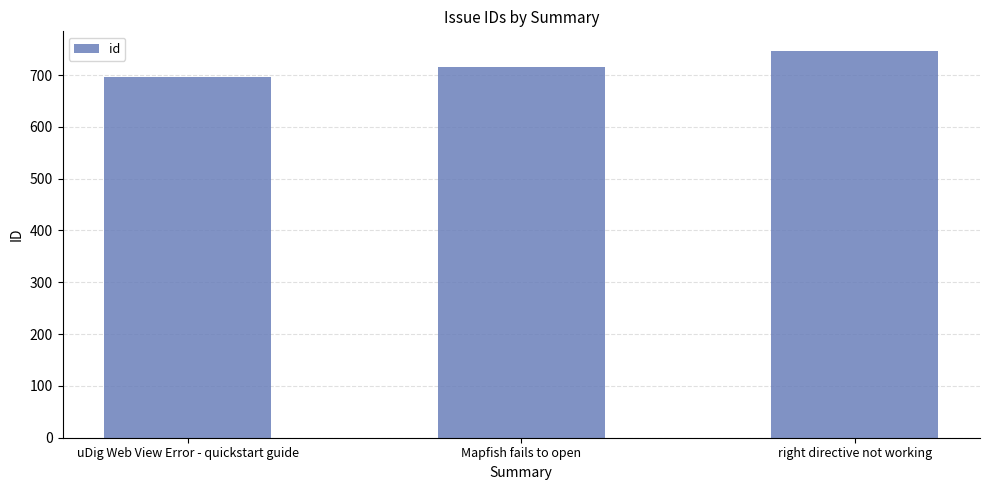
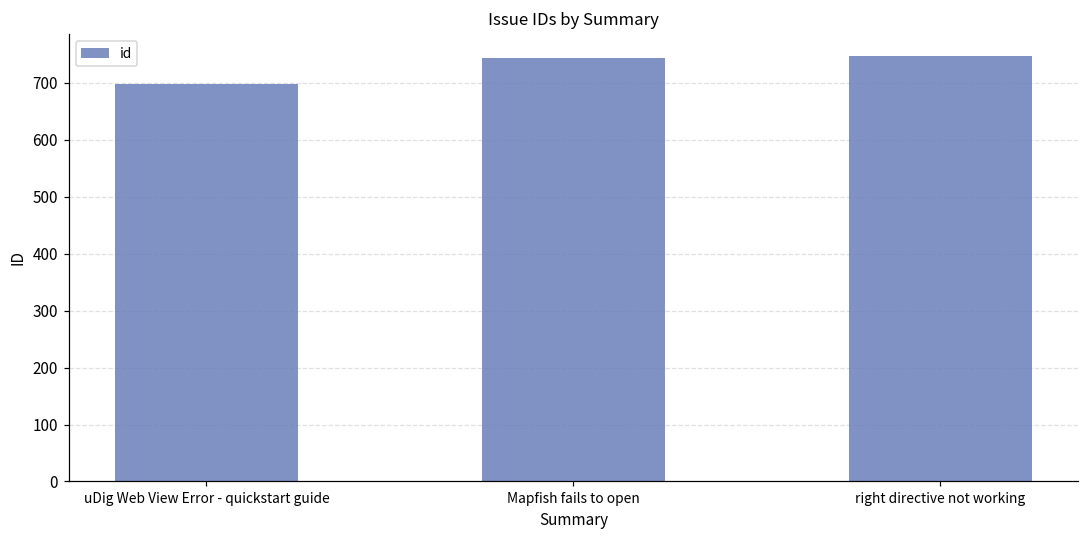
Mapfish fails to open: 720 -> 740
